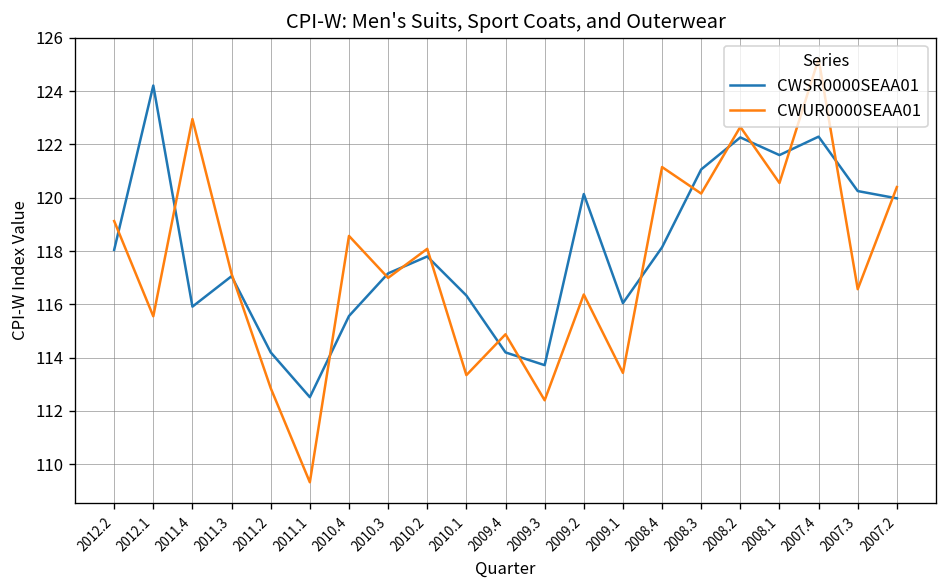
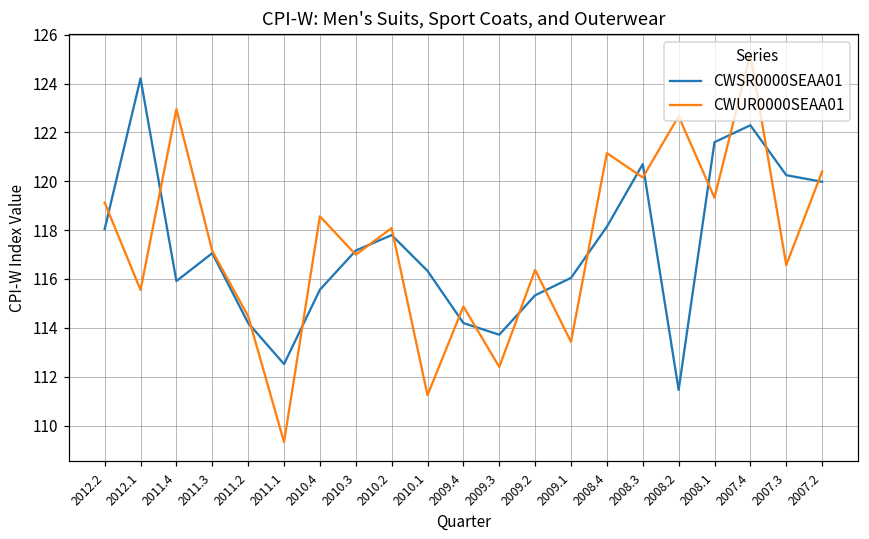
CWUR0000SEAA01, 2011.2: 112.9 -> 114.5
CWUR0000SEAA01, 2010.1: 113.3 -> 111.2
CWSR0000SEAA01, 2009.2: 120.1 -> 115.3
CWSR0000SEAA01, 2008.3: 121.1 -> 120.7
CWSR0000SEAA01, 2008.2: 122.3 -> 111.5
CWUR0000SEAA01, 2008.1: 120.6 -> 119.3
